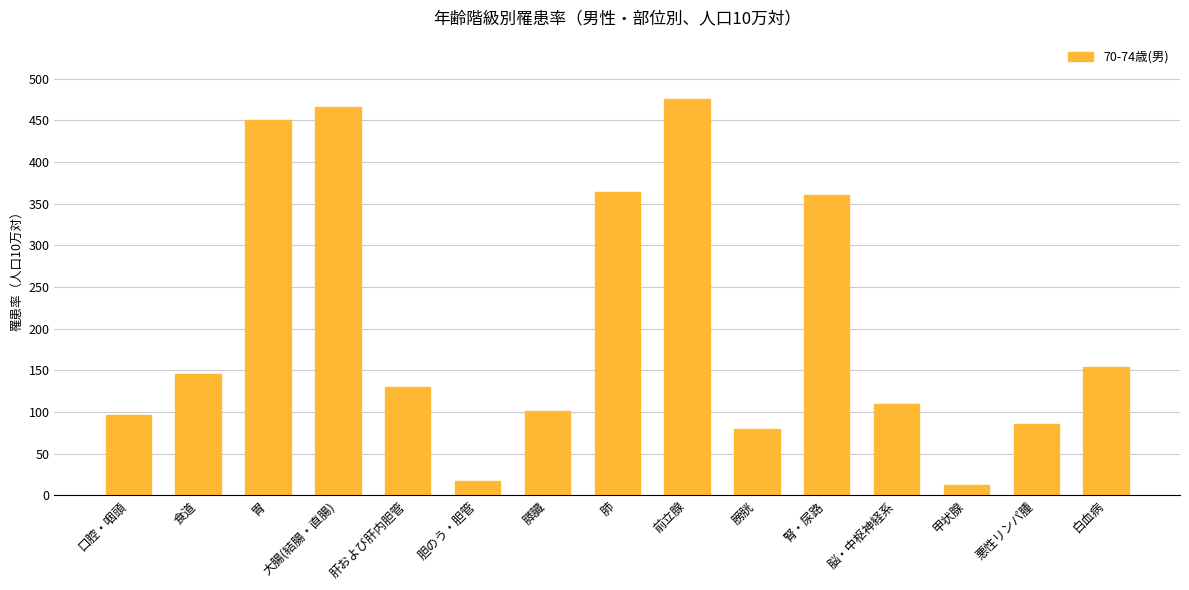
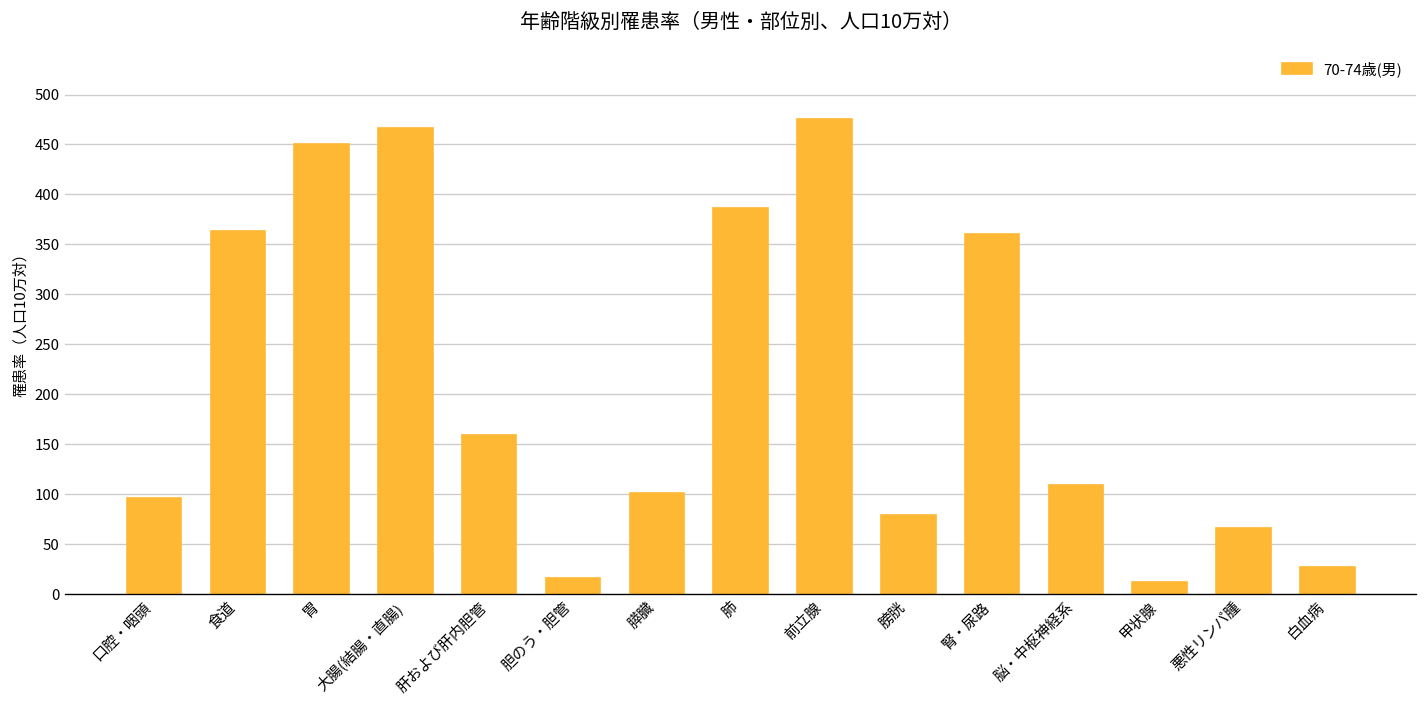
食道: 150 -> 360
肝および肝内胆管: 130 -> 160
肺: 360 -> 390
悪性リンパ腫: 90 -> 70
白血病: 150 -> 30
